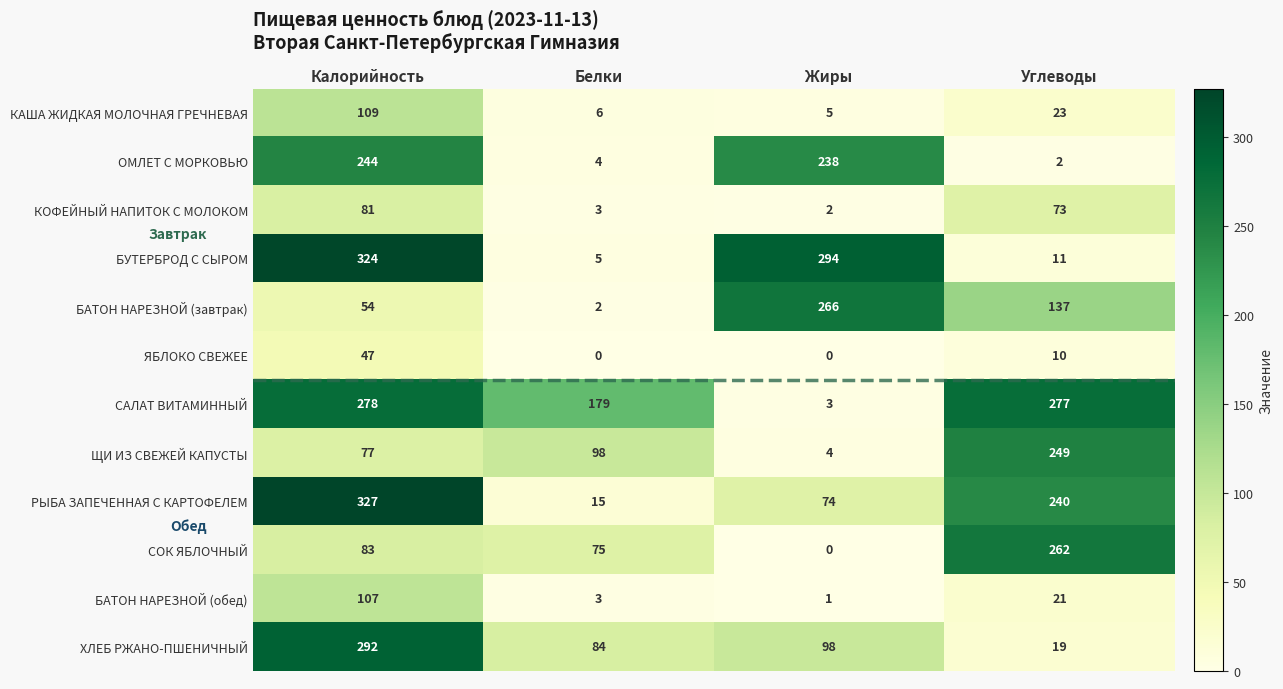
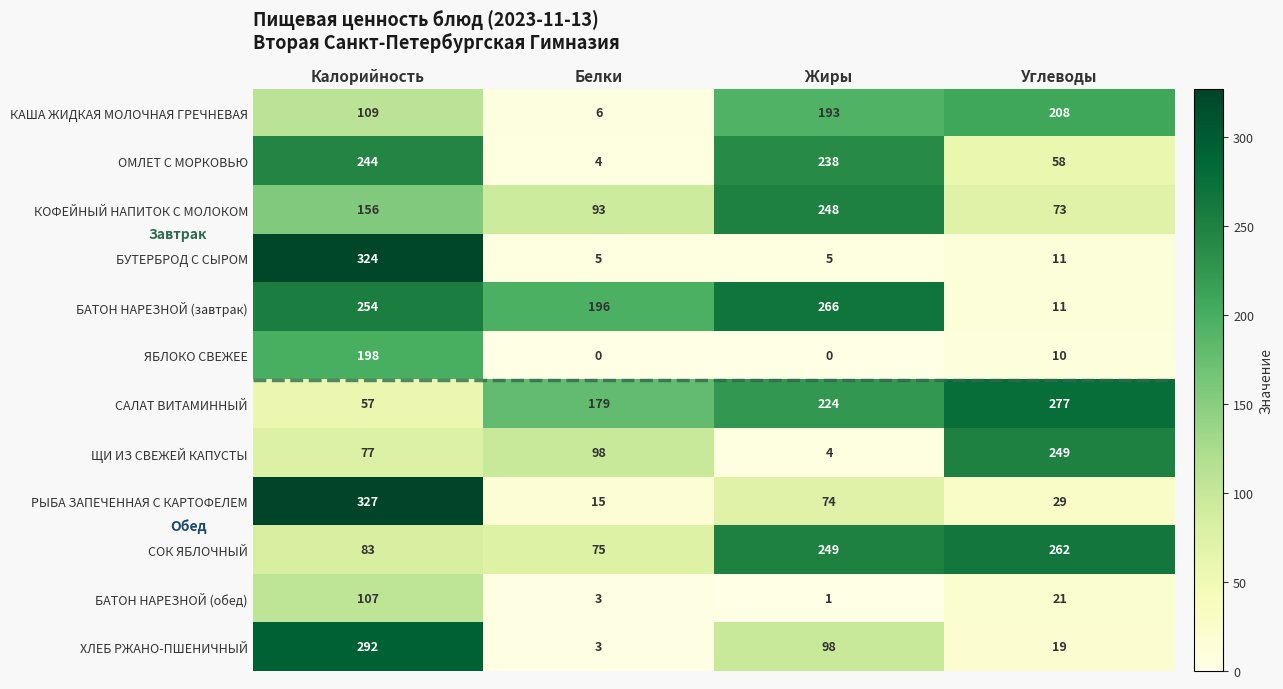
КАША ЖИДКАЯ МОЛОЧНАЯ ГРЕЧНЕВАЯ, Жиры: 5 -> 193
КАША ЖИДКАЯ МОЛОЧНАЯ ГРЕЧНЕВАЯ, Углеводы: 23 -> 208
ОМЛЕТ С МОРКОВЬЮ, Углеводы: 2 -> 58
КОФЕЙНЫЙ НАПИТОК С МОЛОКОМ, Калорийность: 81 -> 156
КОФЕЙНЫЙ НАПИТОК С МОЛОКОМ, Белки: 3 -> 93
КОФЕЙНЫЙ НАПИТОК С МОЛОКОМ, Жиры: 2 -> 248
БУТЕРБРОД С СЫРОМ, Жиры: 294 -> 5
БАТОН НАРЕЗНОЙ (завтрак), Калорийность: 54 -> 254
БАТОН НАРЕЗНОЙ (завтрак), Белки: 2 -> 196
БАТОН НАРЕЗНОЙ (завтрак), Углеводы: 137 -> 11
ЯБЛОКО СВЕЖЕЕ, Калорийность: 47 -> 198
САЛАТ ВИТАМИННЫЙ, Калорийность: 278 -> 57
САЛАТ ВИТАМИННЫЙ, Жиры: 3 -> 224
РЫБА ЗАПЕЧЕННАЯ С КАРТОФЕЛЕМ, Углеводы: 240 -> 29
СОК ЯБЛОЧНЫЙ, Жиры: 0 -> 249
ХЛЕБ РЖАНО-ПШЕНИЧНЫЙ, Белки: 84 -> 3
